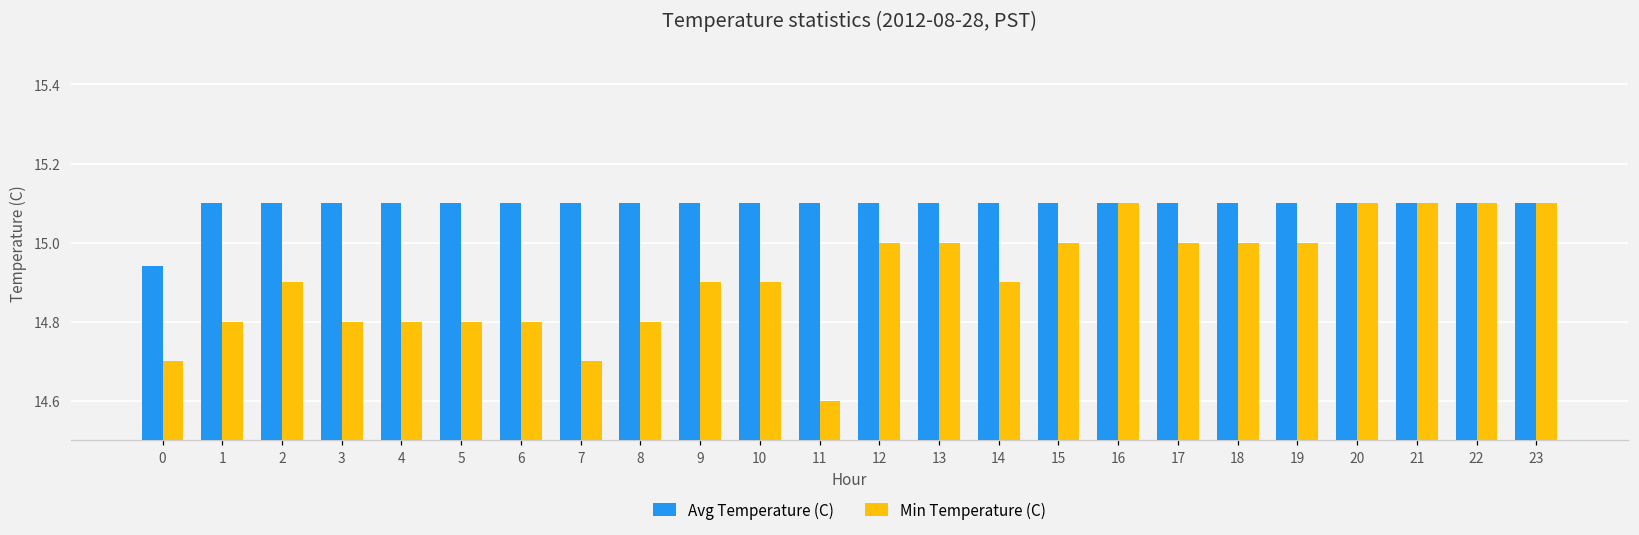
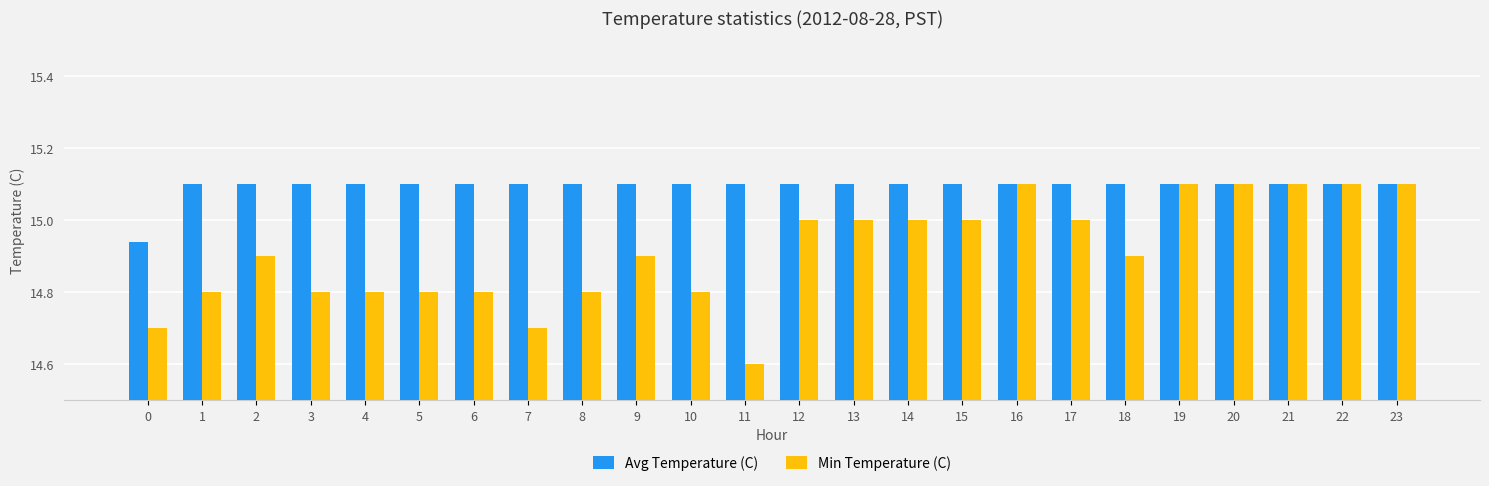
Min Temperature (C), 10: 14.9 -> 14.8
Min Temperature (C), 14: 14.9 -> 15.0
Min Temperature (C), 18: 15.0 -> 14.9
Min Temperature (C), 19: 15.0 -> 15.1
